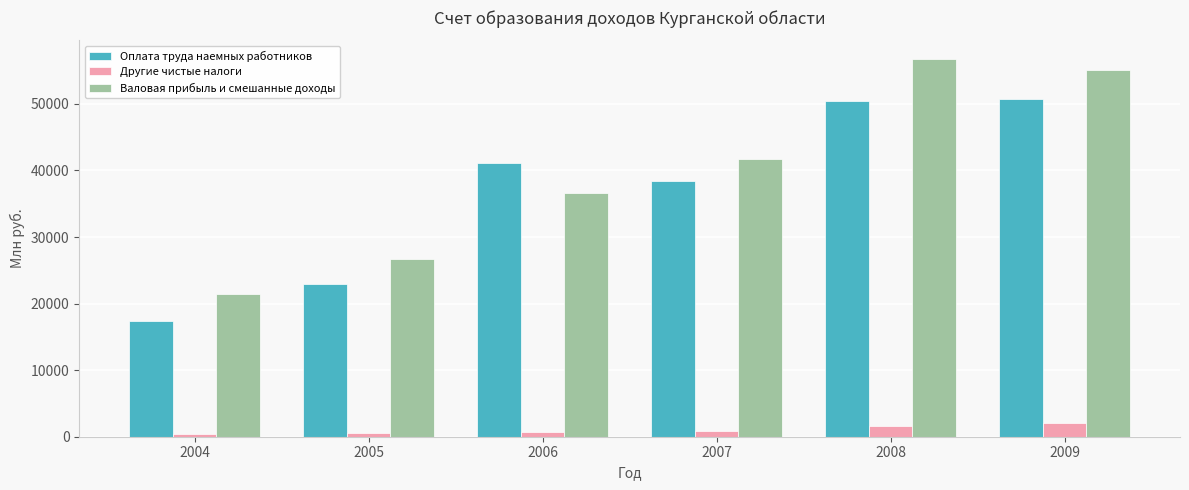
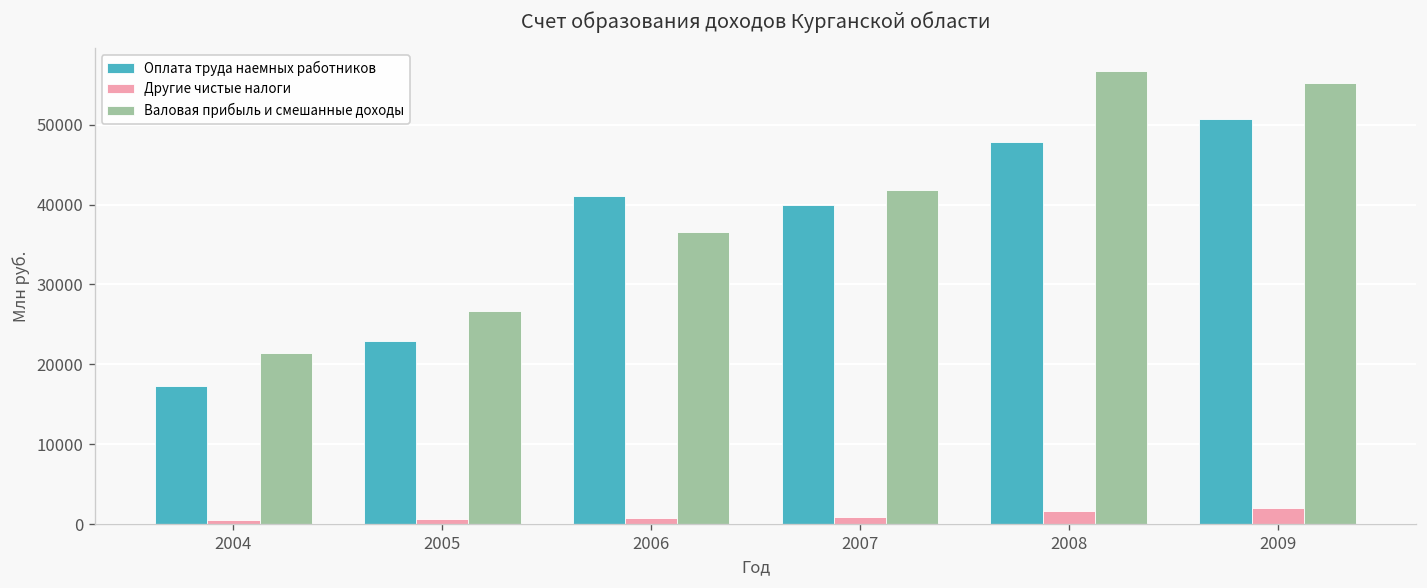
Оплата труда наемных работников, 2007: 38000 -> 40000
Оплата труда наемных работников, 2008: 51000 -> 48000
